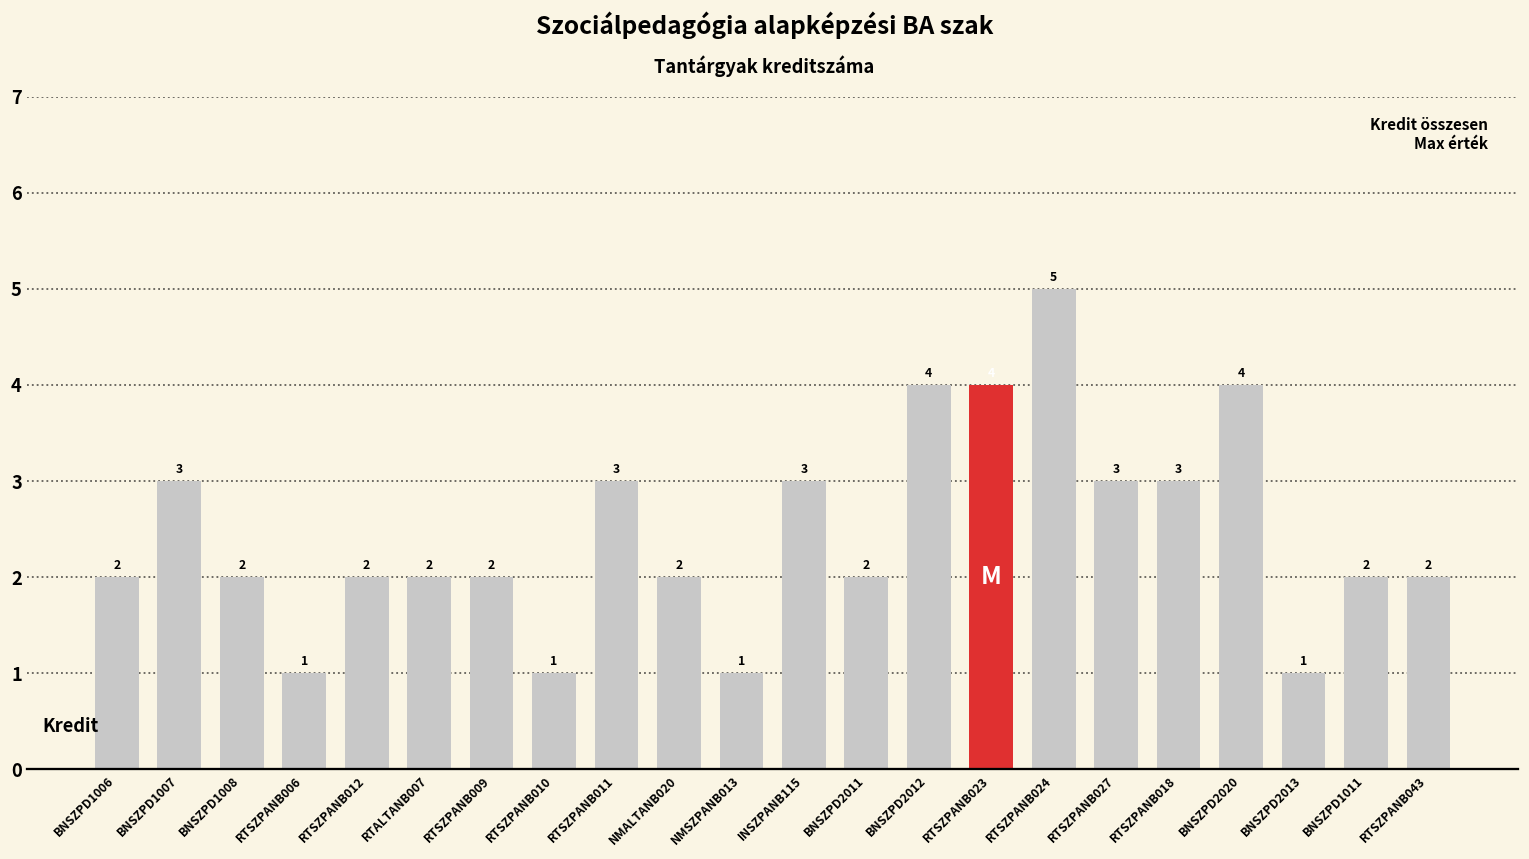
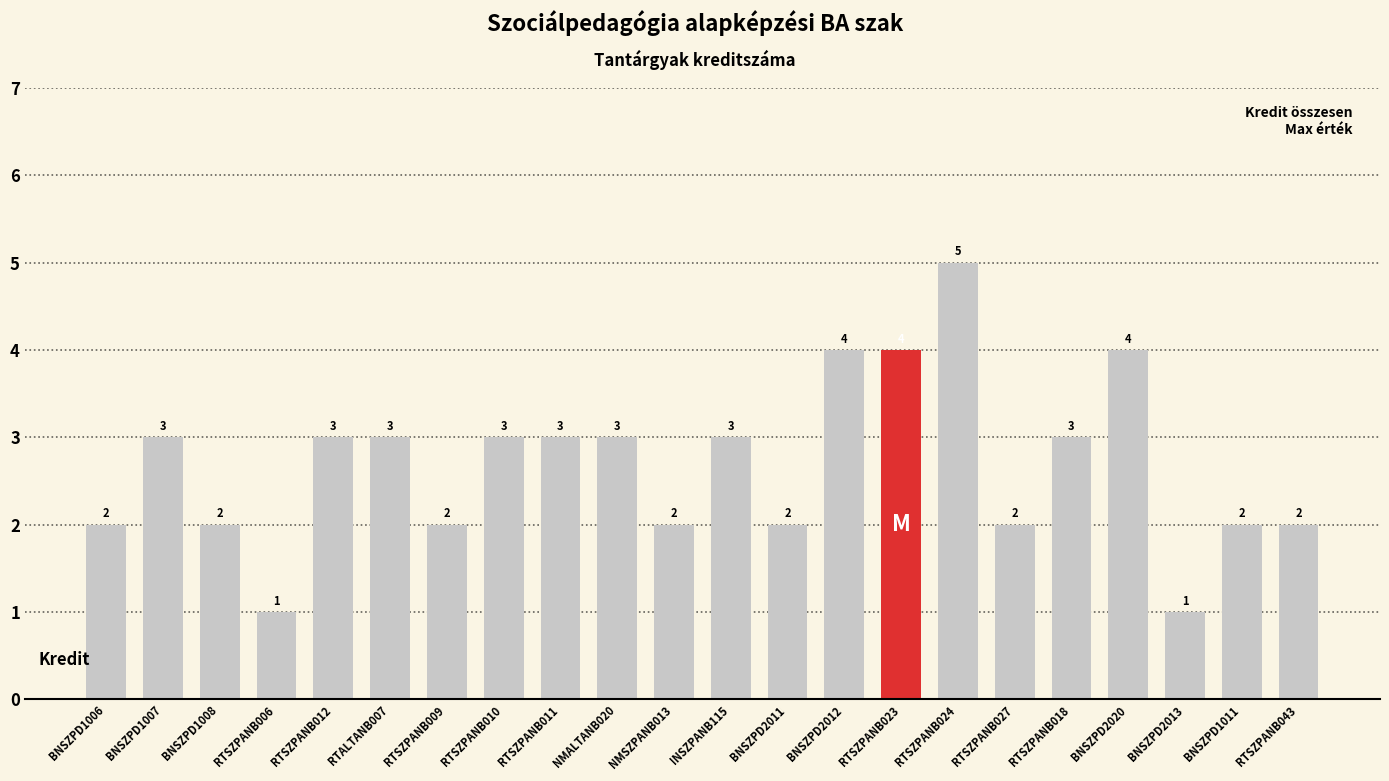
RTSZPANB012: 2 -> 3
RTALTANB007: 2 -> 3
RTSZPANB010: 1 -> 3
NMALTANB020: 2 -> 3
NMSZPANB013: 1 -> 2
RTSZPANB027: 3 -> 2
